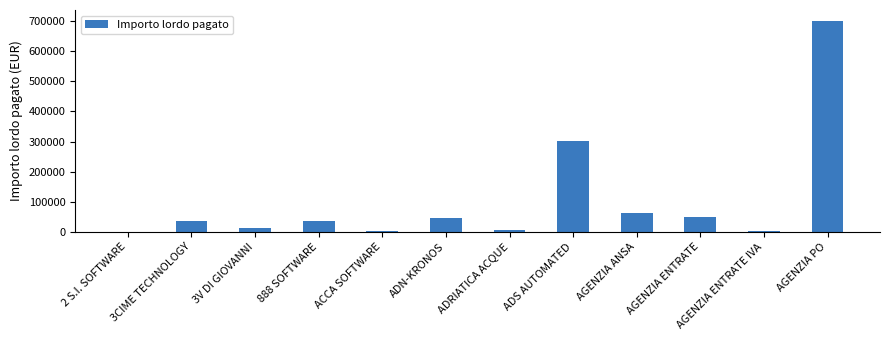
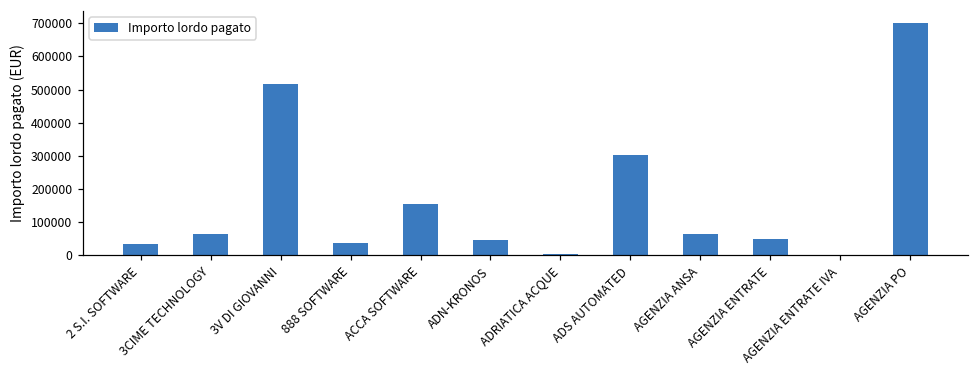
2 S.I. SOFTWARE: 0 -> 30000
3CIME TECHNOLOGY: 30000 -> 60000
3V DI GIOVANNI: 10000 -> 520000
ACCA SOFTWARE: 0 -> 160000
